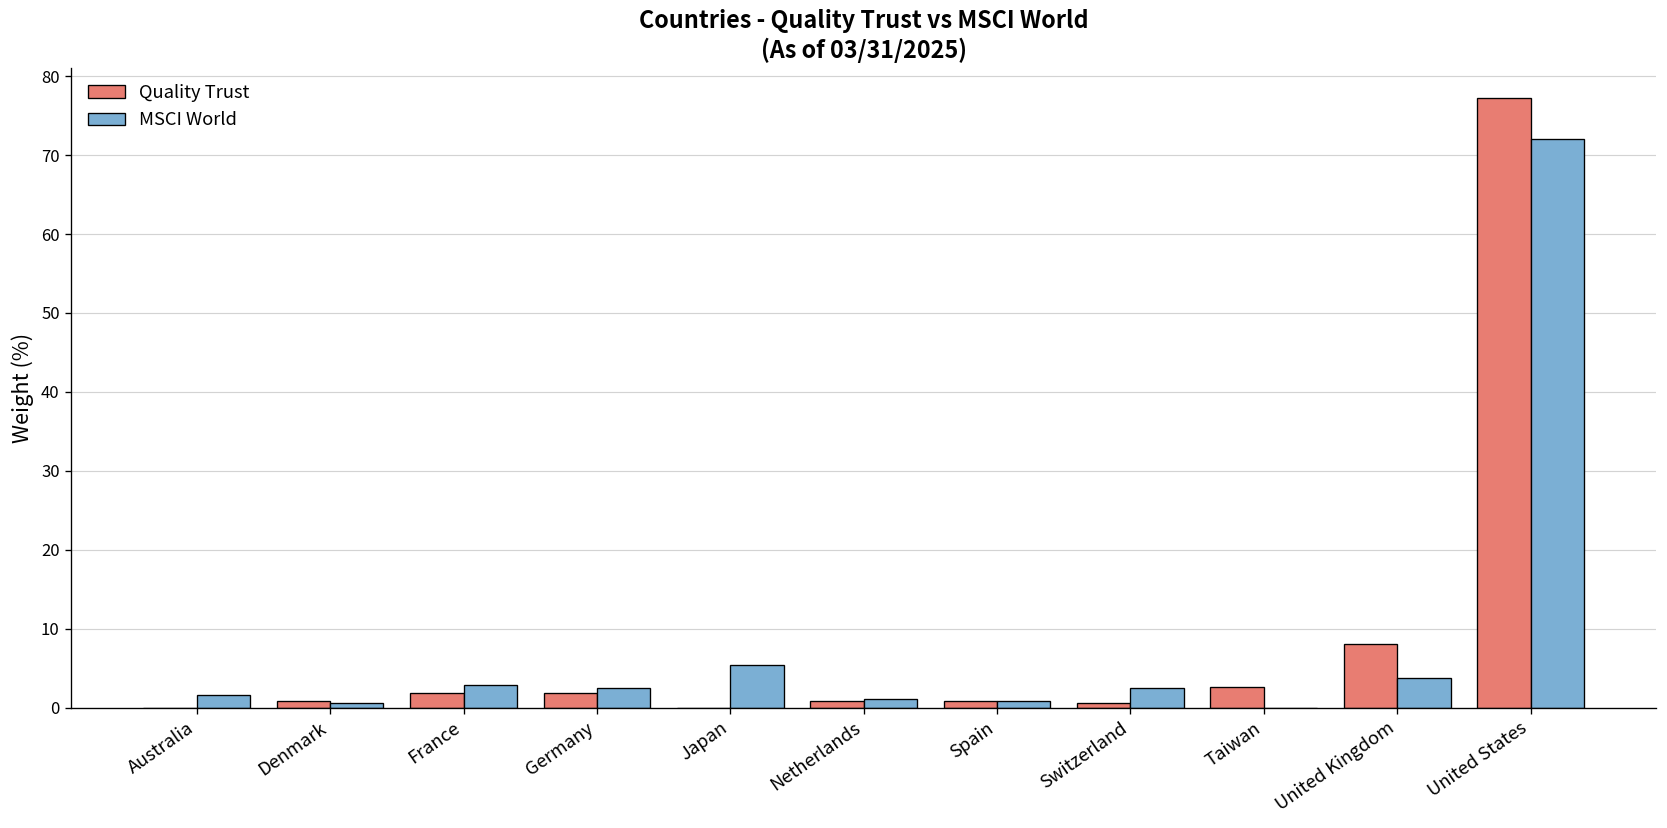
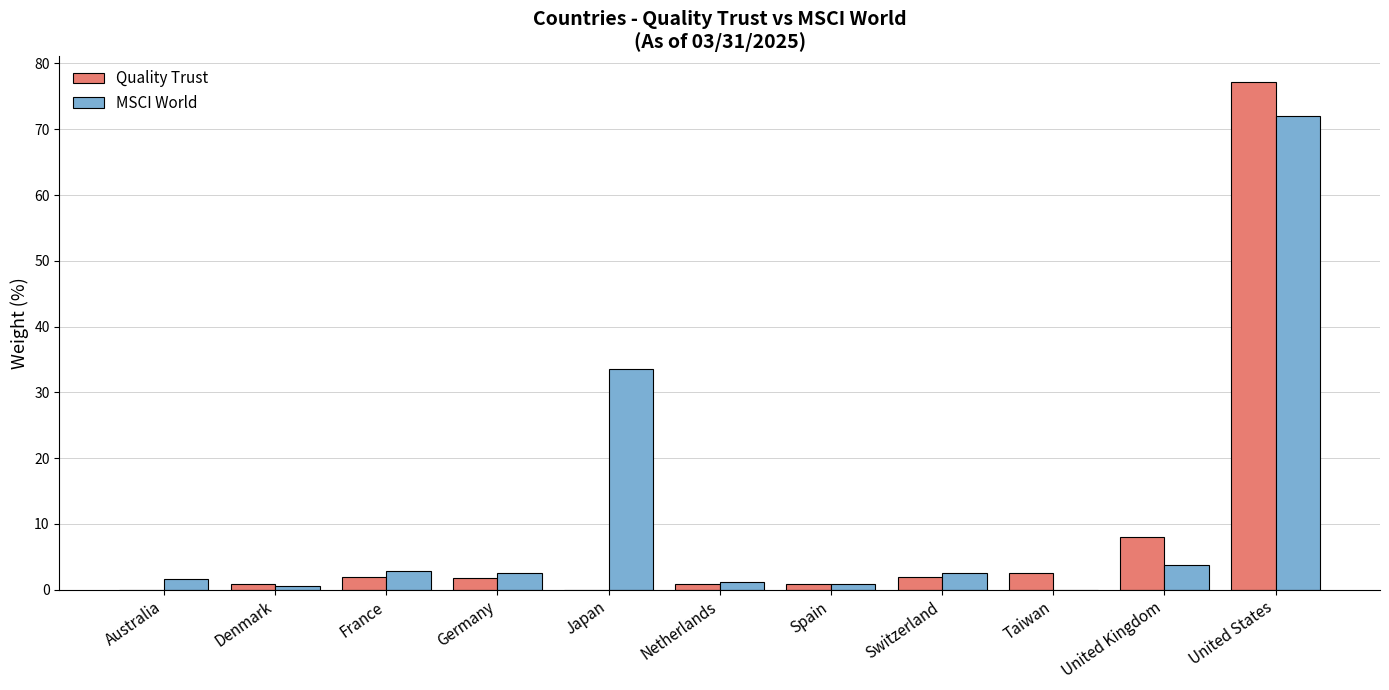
MSCI World, Japan: 5 -> 34
Quality Trust, Switzerland: 1 -> 2
